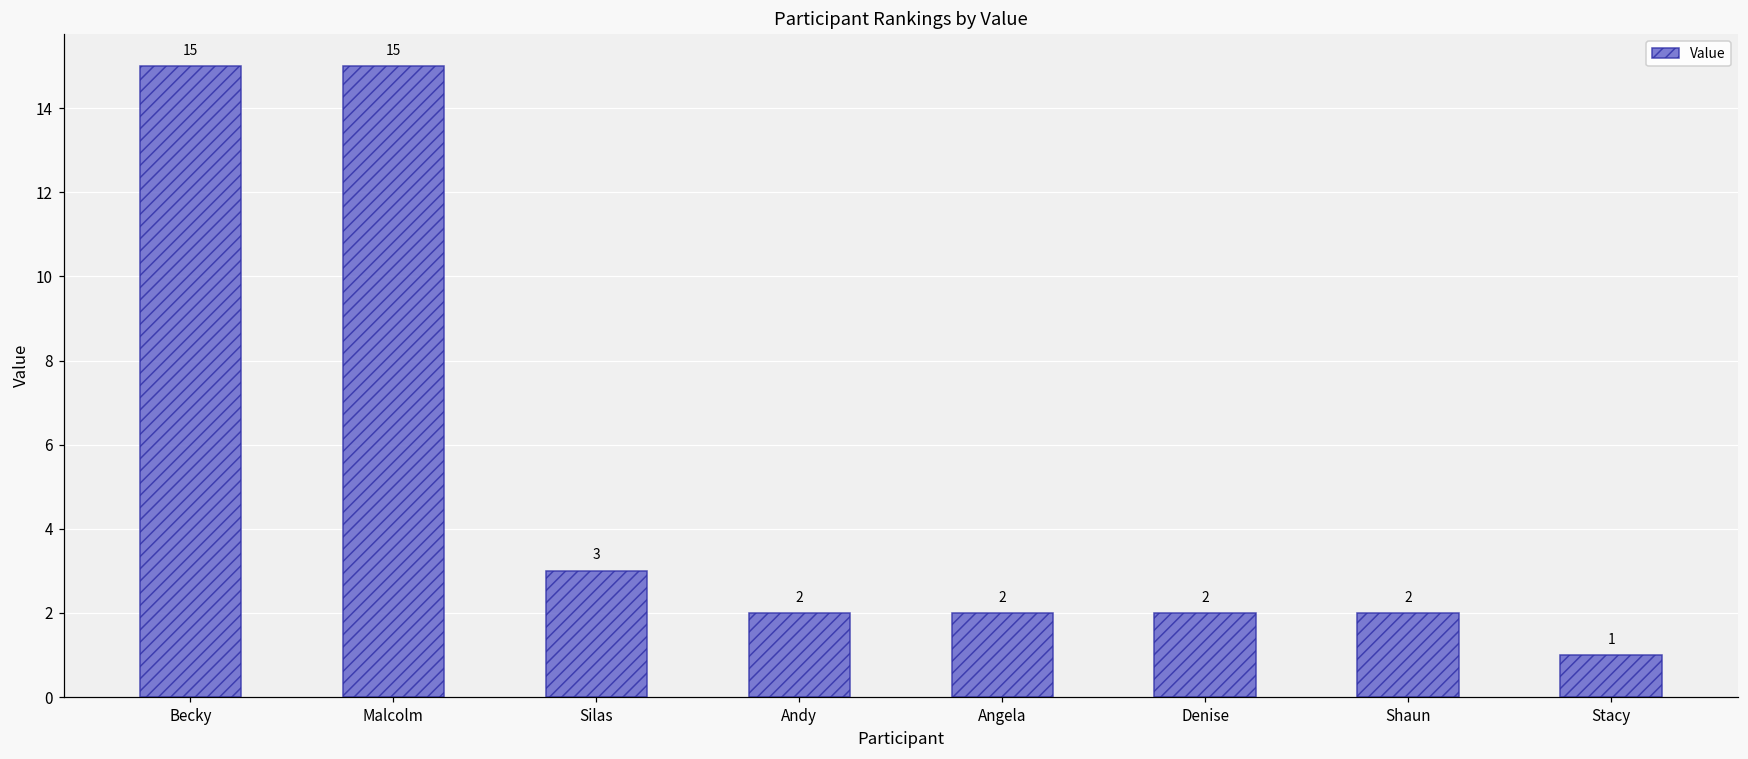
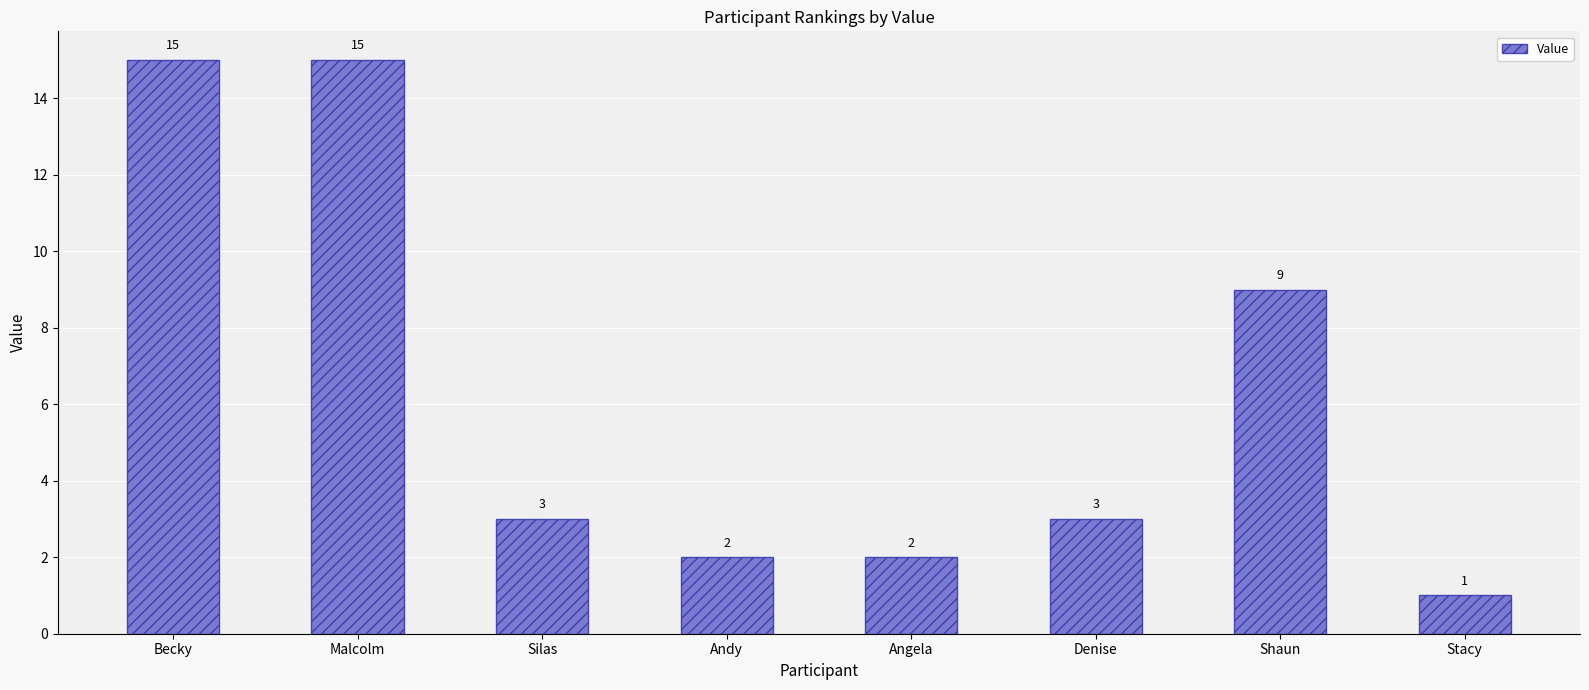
Denise: 2 -> 3
Shaun: 2 -> 9
